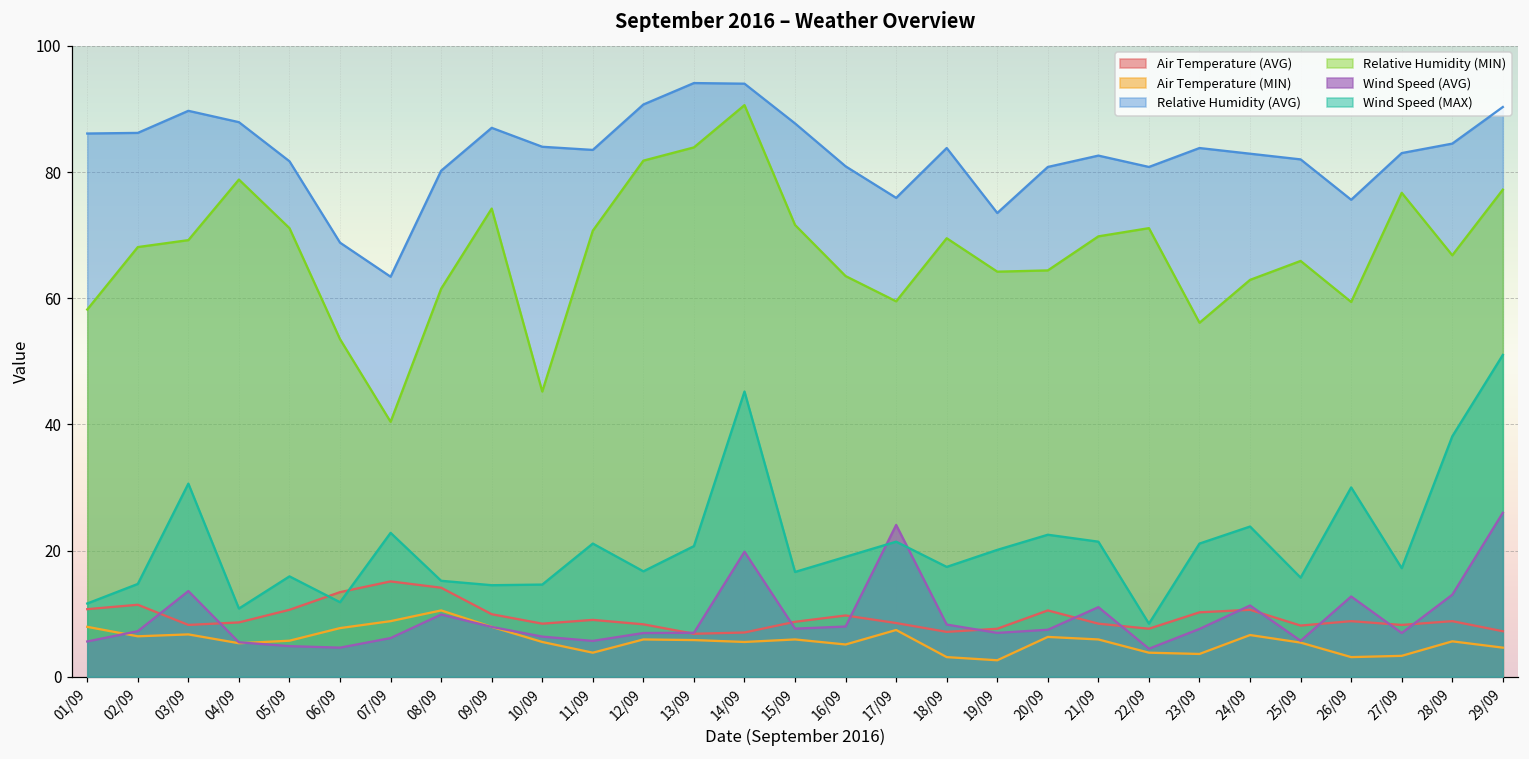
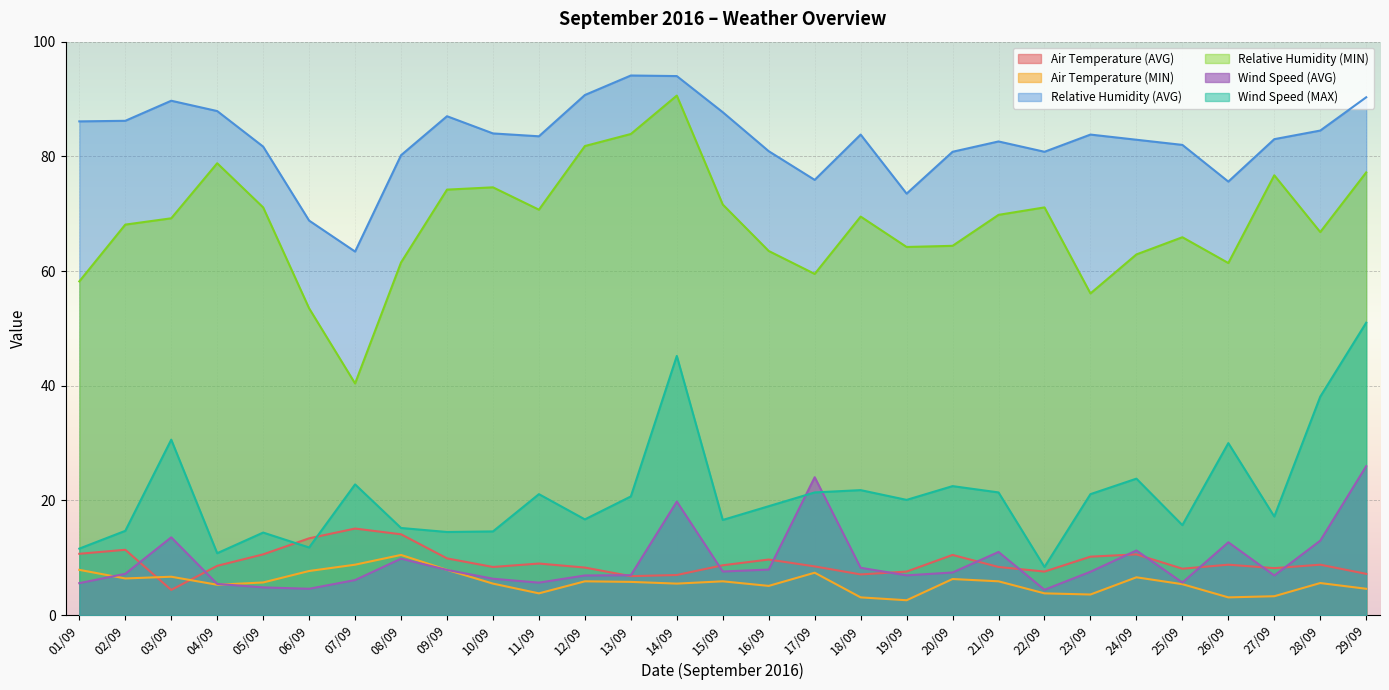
Air Temperature (AVG), 03/09: 8 -> 4
Wind Speed (MAX), 05/09: 16 -> 14
Relative Humidity (MIN), 10/09: 45 -> 75
Wind Speed (MAX), 18/09: 17 -> 22
Relative Humidity (MIN), 26/09: 59 -> 61
